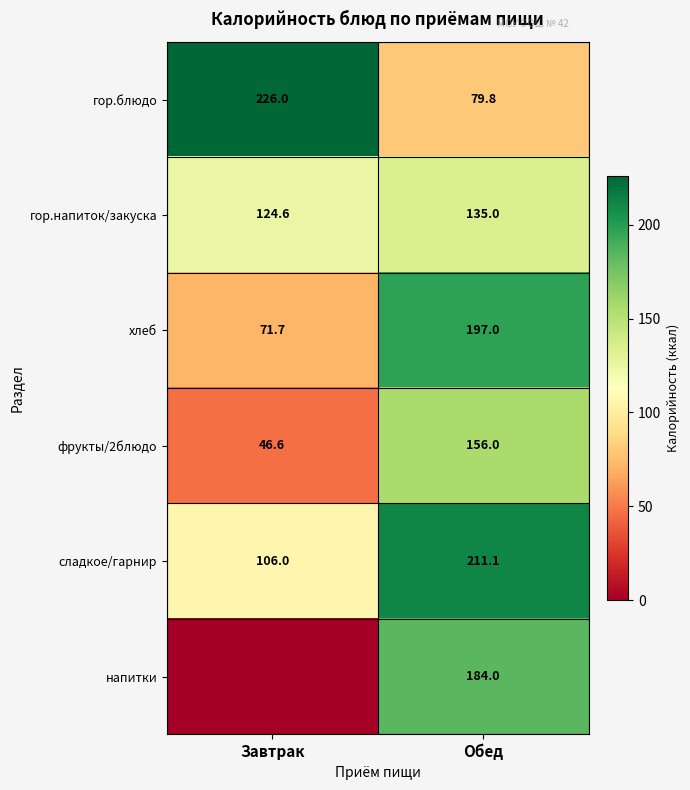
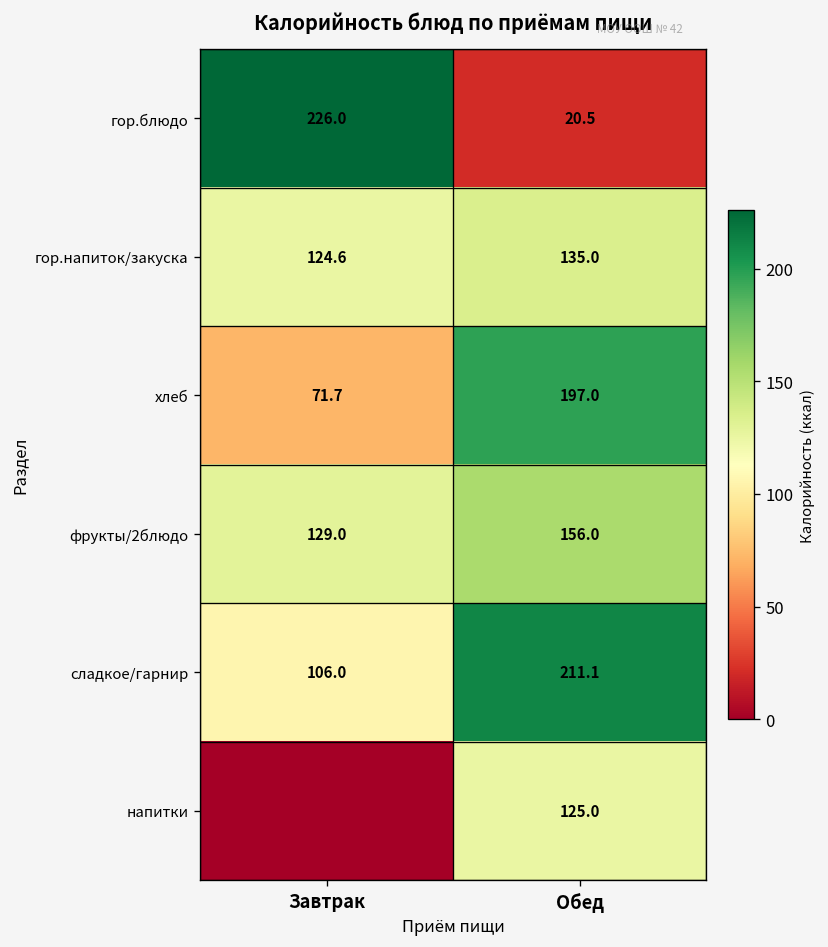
гор.блюдо, Обед: 79.8 -> 20.5
фрукты/2блюдо, Завтрак: 46.6 -> 129.0
напитки, Обед: 184.0 -> 125.0
